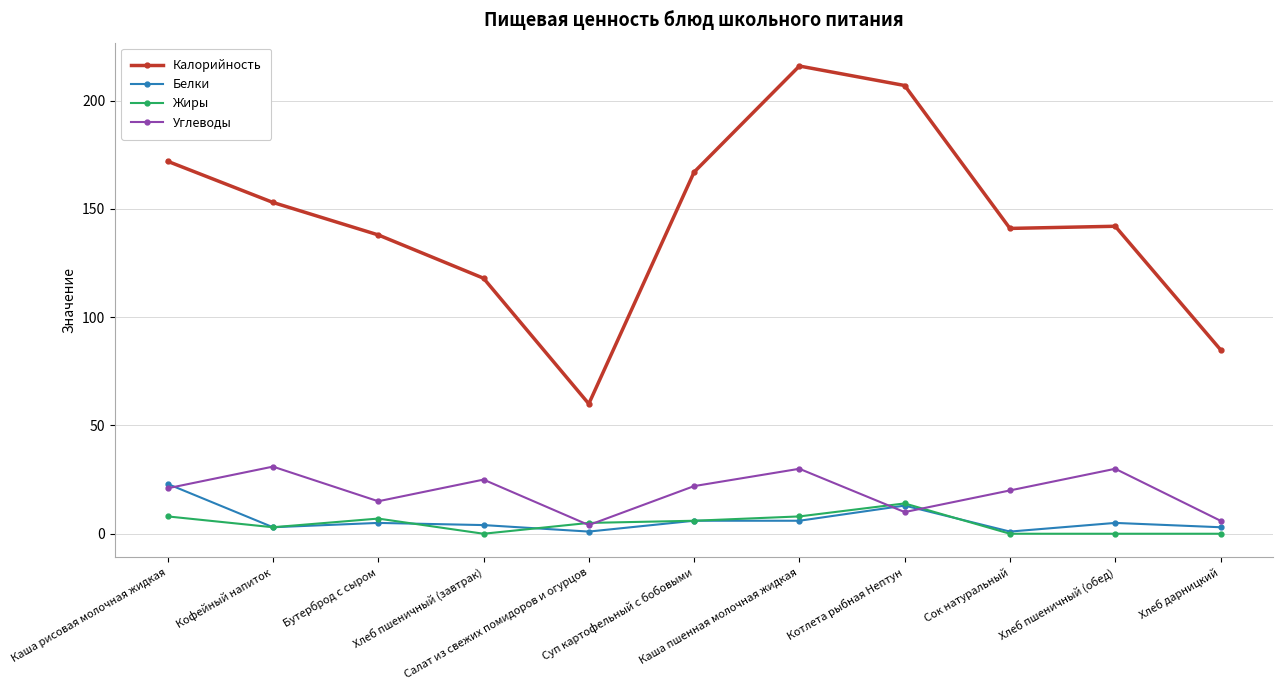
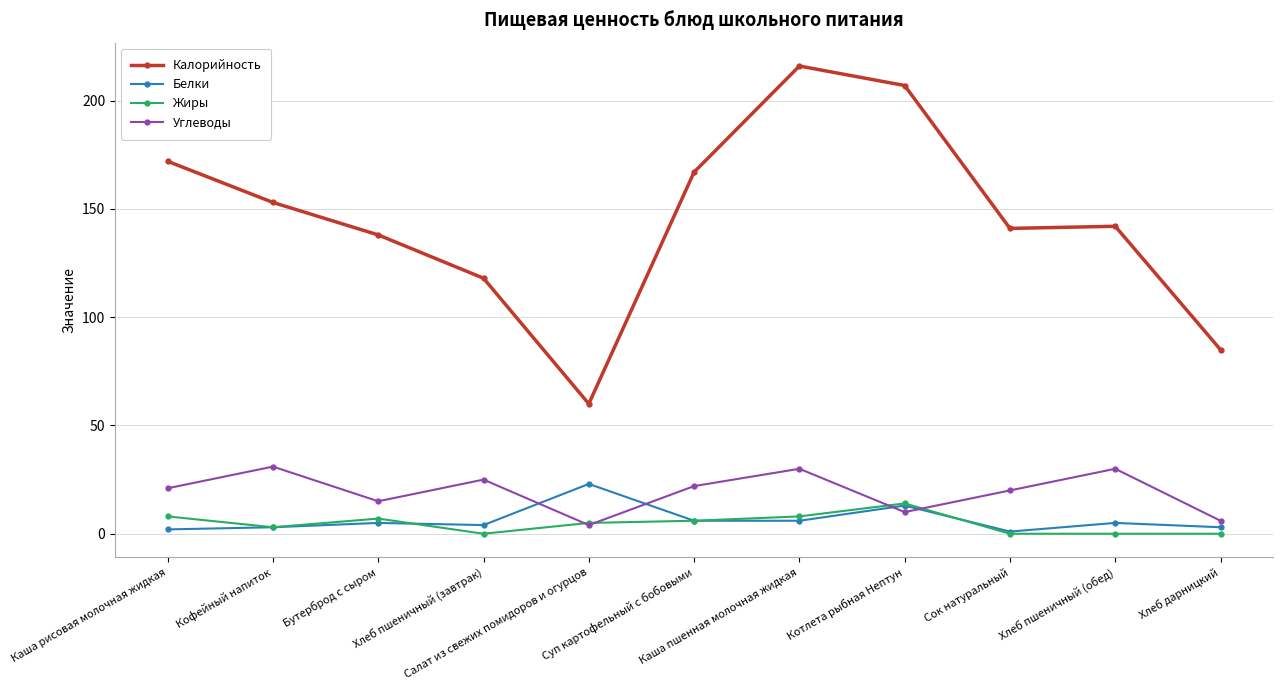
Белки, Каша рисовая молочная жидкая: 23 -> 2
Белки, Салат из свежих помидоров и огурцов: 1 -> 23
